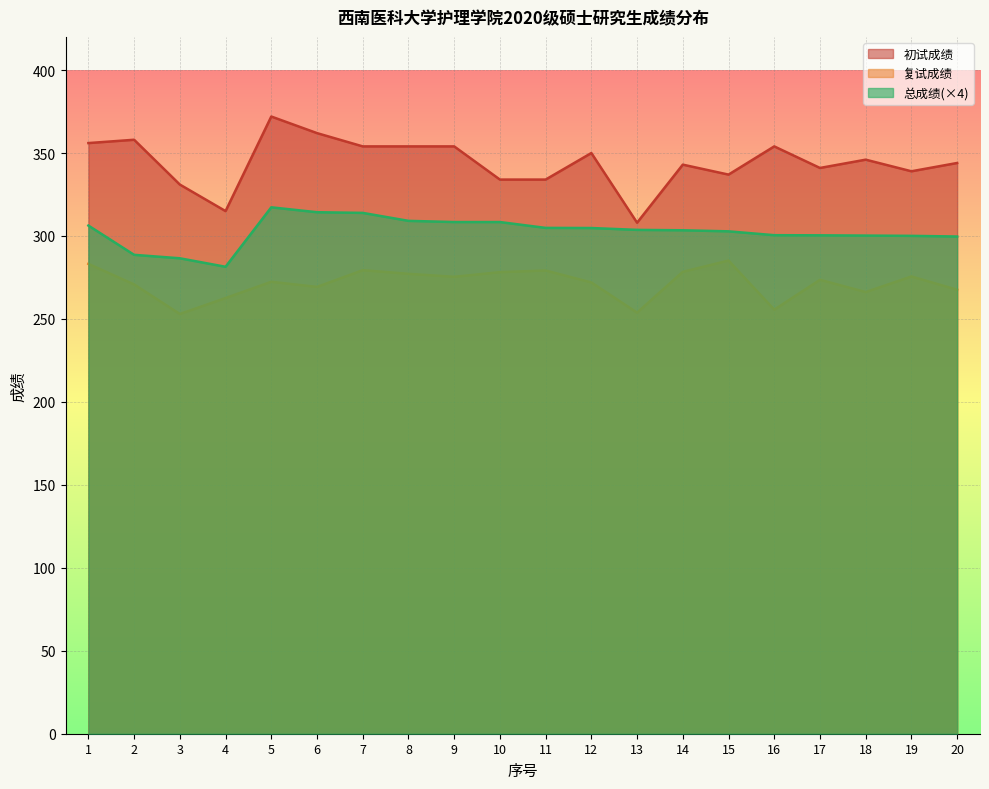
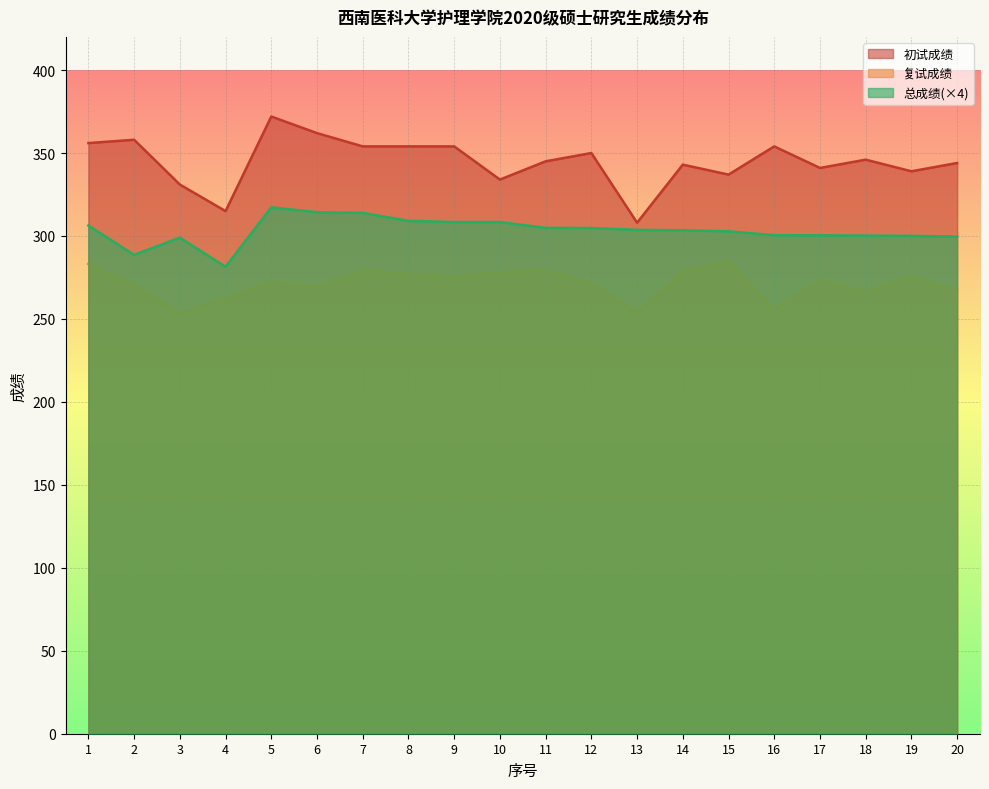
总成绩(×4), 3: 287 -> 299
初试成绩, 11: 334 -> 345
